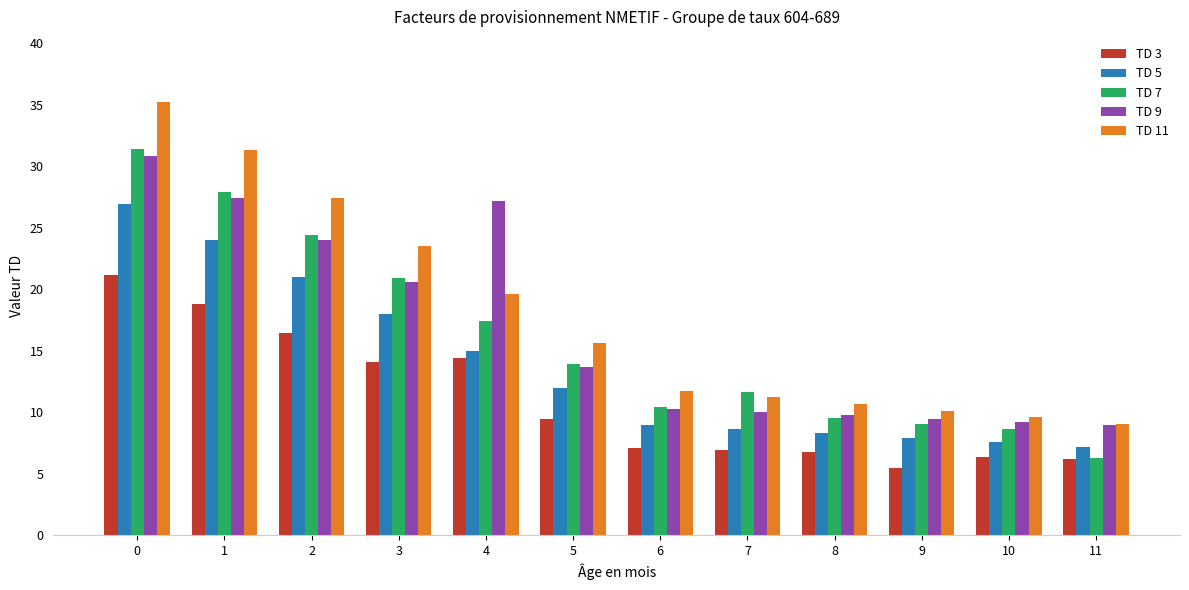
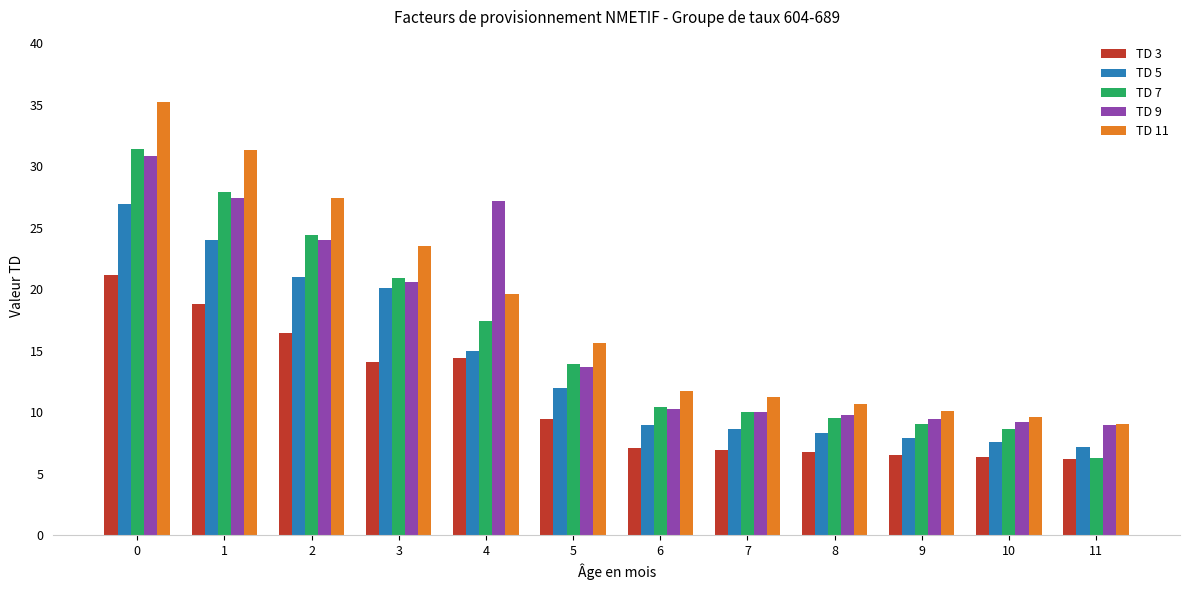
TD 5, 3: 18.0 -> 20.1
TD 7, 7: 11.6 -> 10.0
TD 3, 9: 5.4 -> 6.6
